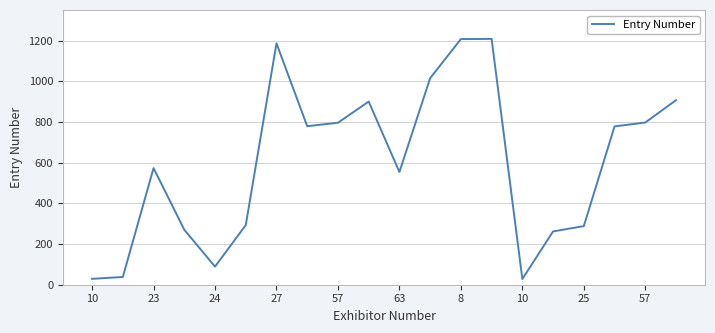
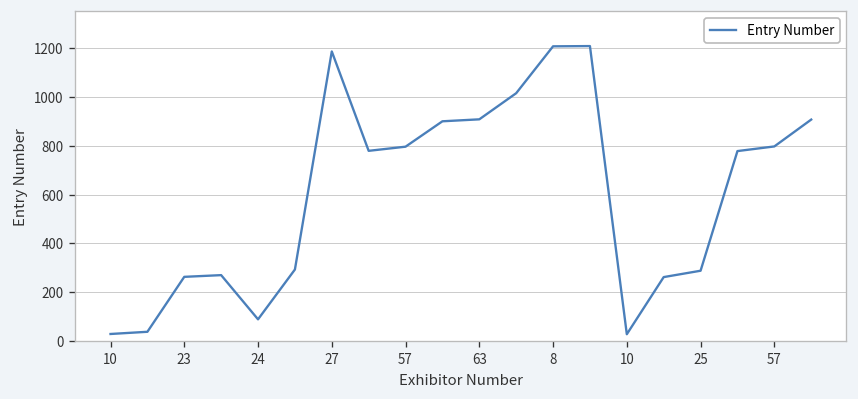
23: 570 -> 260
63: 550 -> 910
